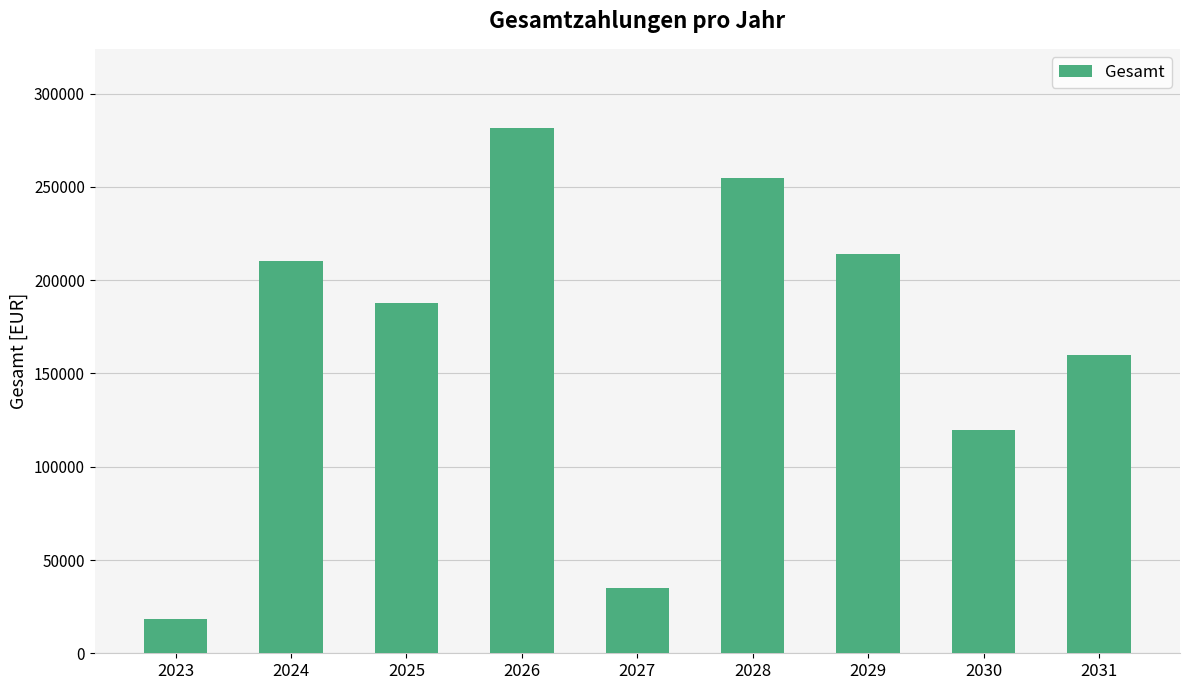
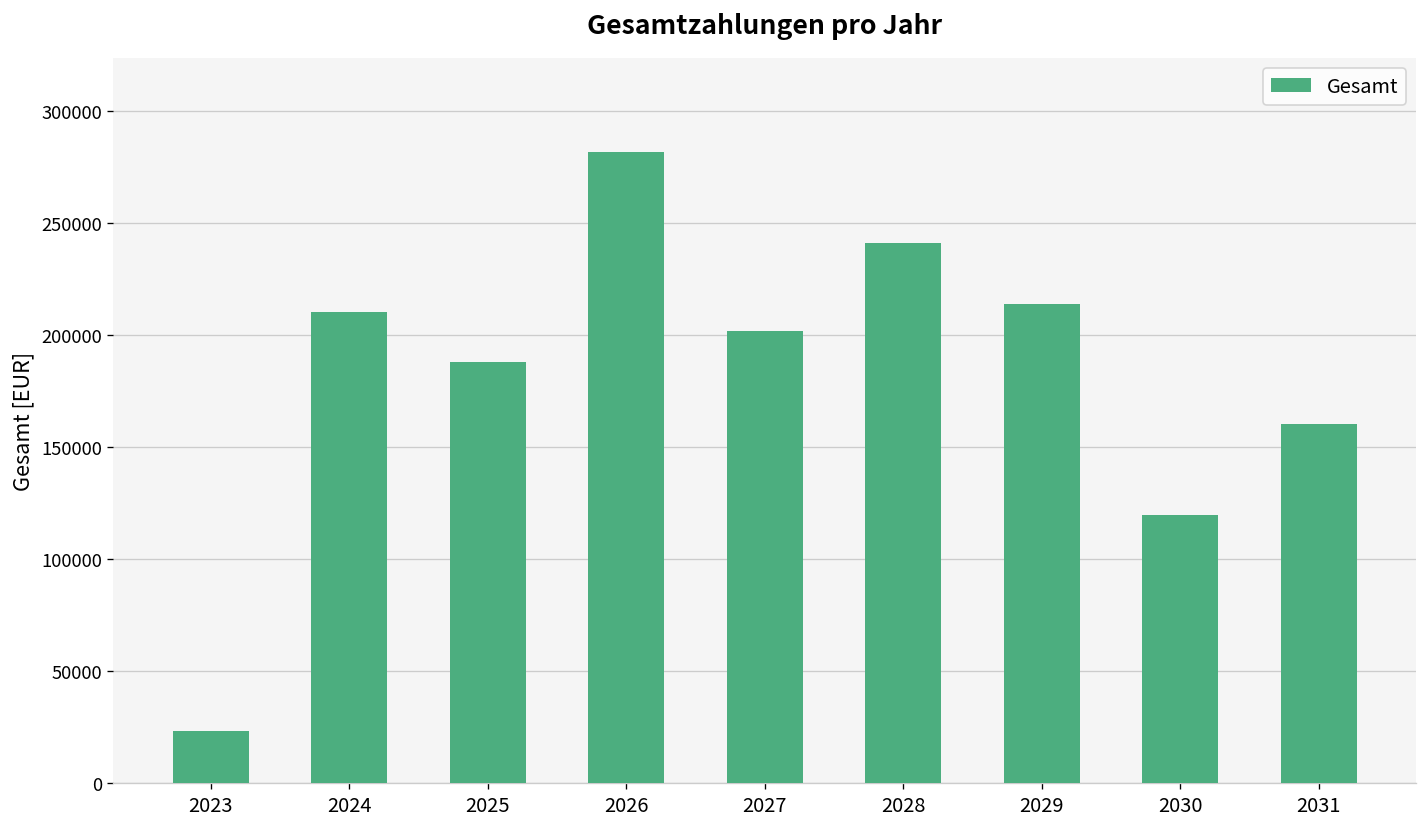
2023: 18000 -> 23000
2027: 35000 -> 202000
2028: 255000 -> 241000
